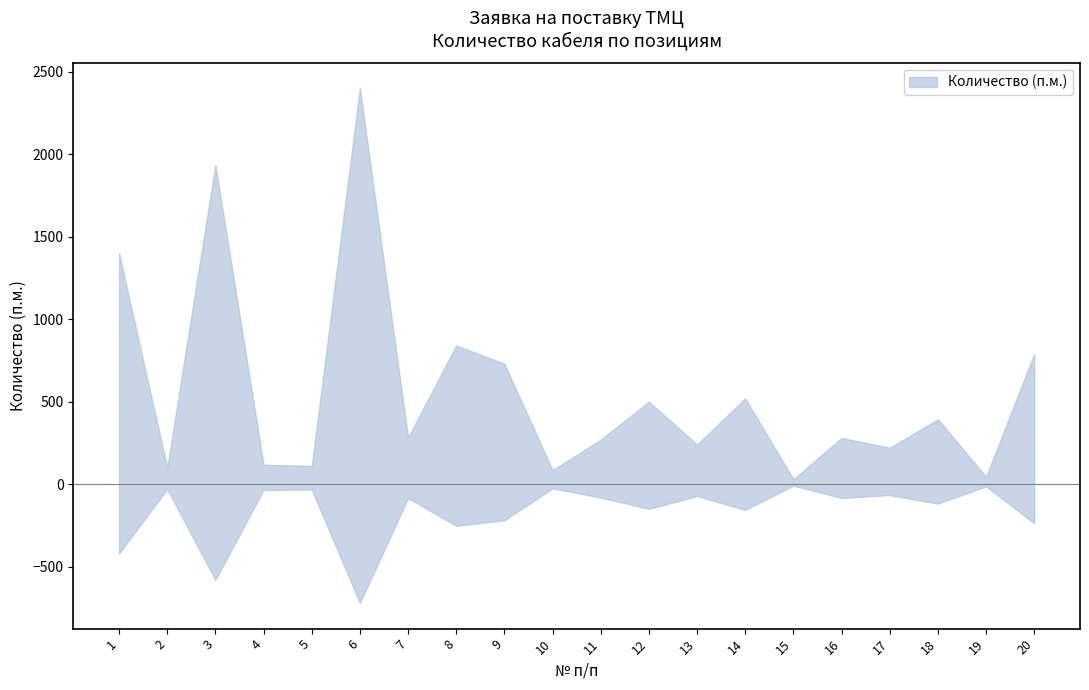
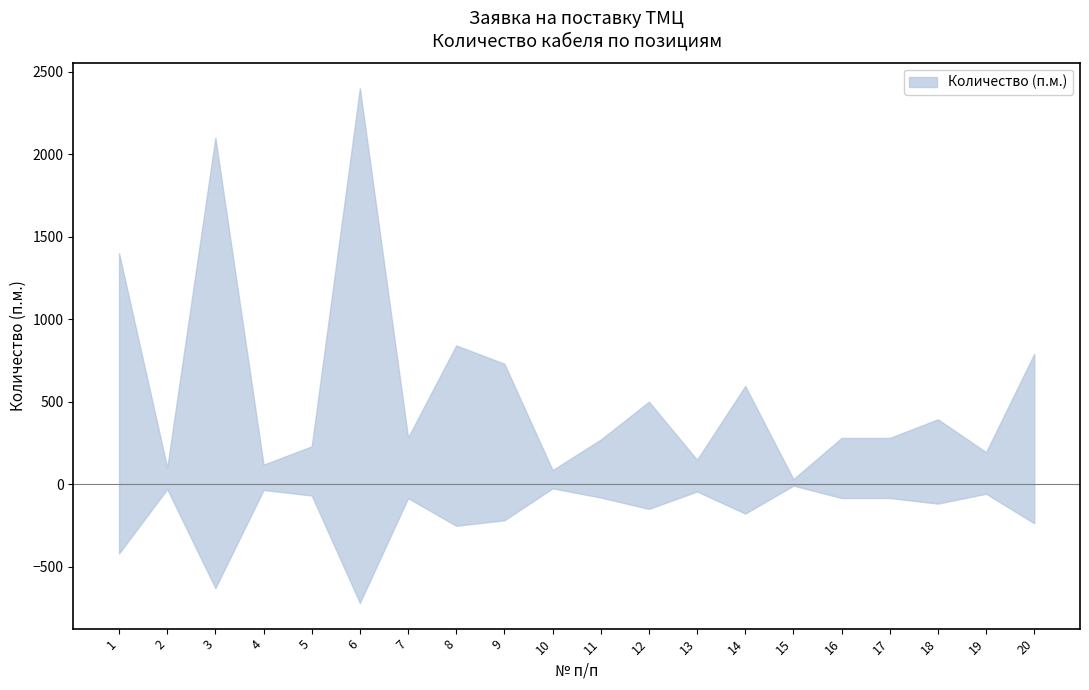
3: 1940 -> 2100
5: 110 -> 230
13: 240 -> 150
14: 520 -> 600
17: 220 -> 280
19: 50 -> 190
